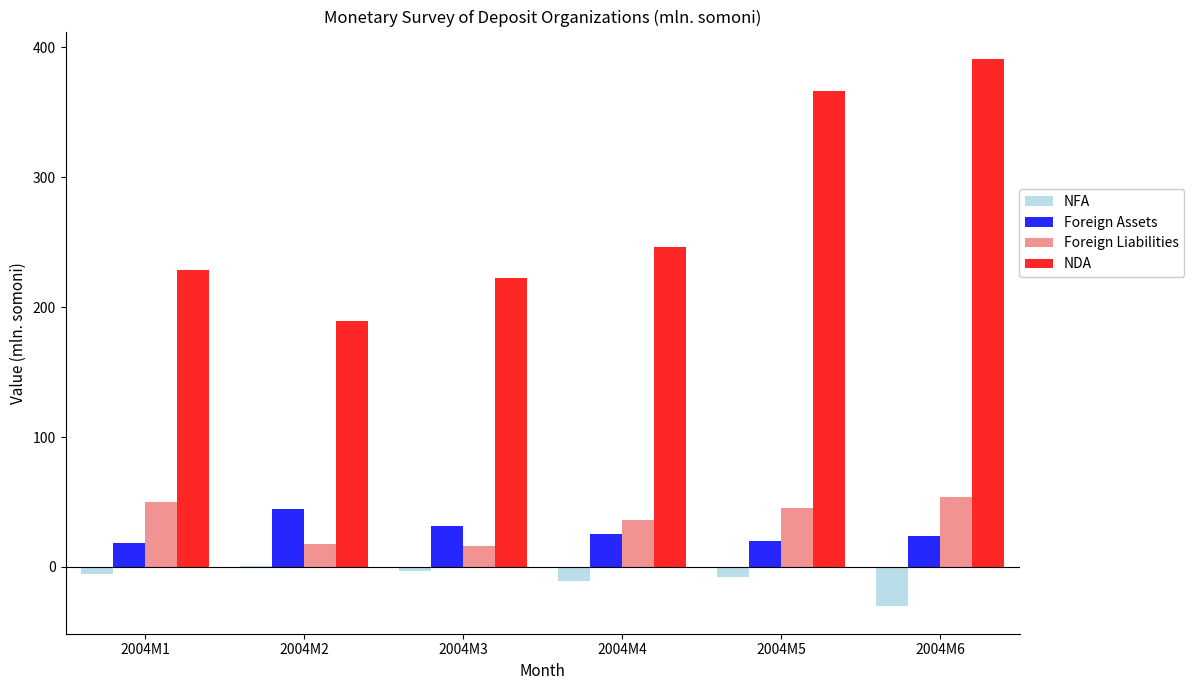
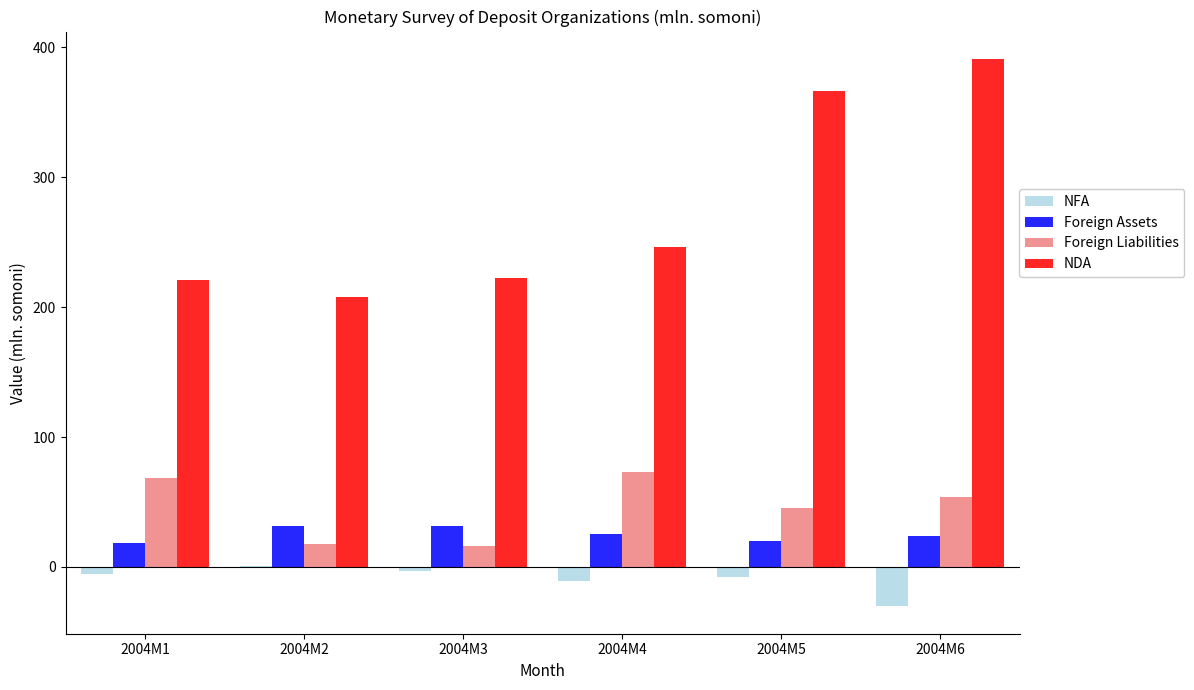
Foreign Liabilities, 2004M1: 50 -> 69
NDA, 2004M1: 229 -> 221
Foreign Assets, 2004M2: 44 -> 32
NDA, 2004M2: 189 -> 208
Foreign Liabilities, 2004M4: 36 -> 73
